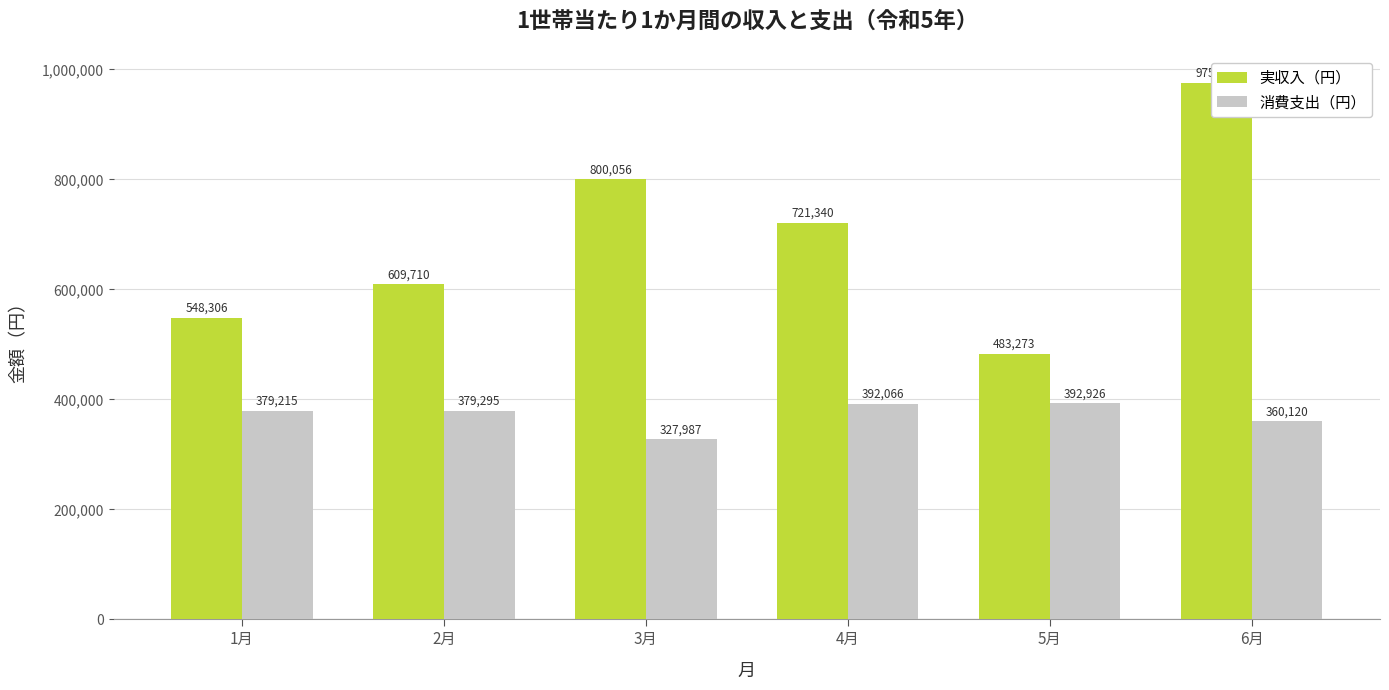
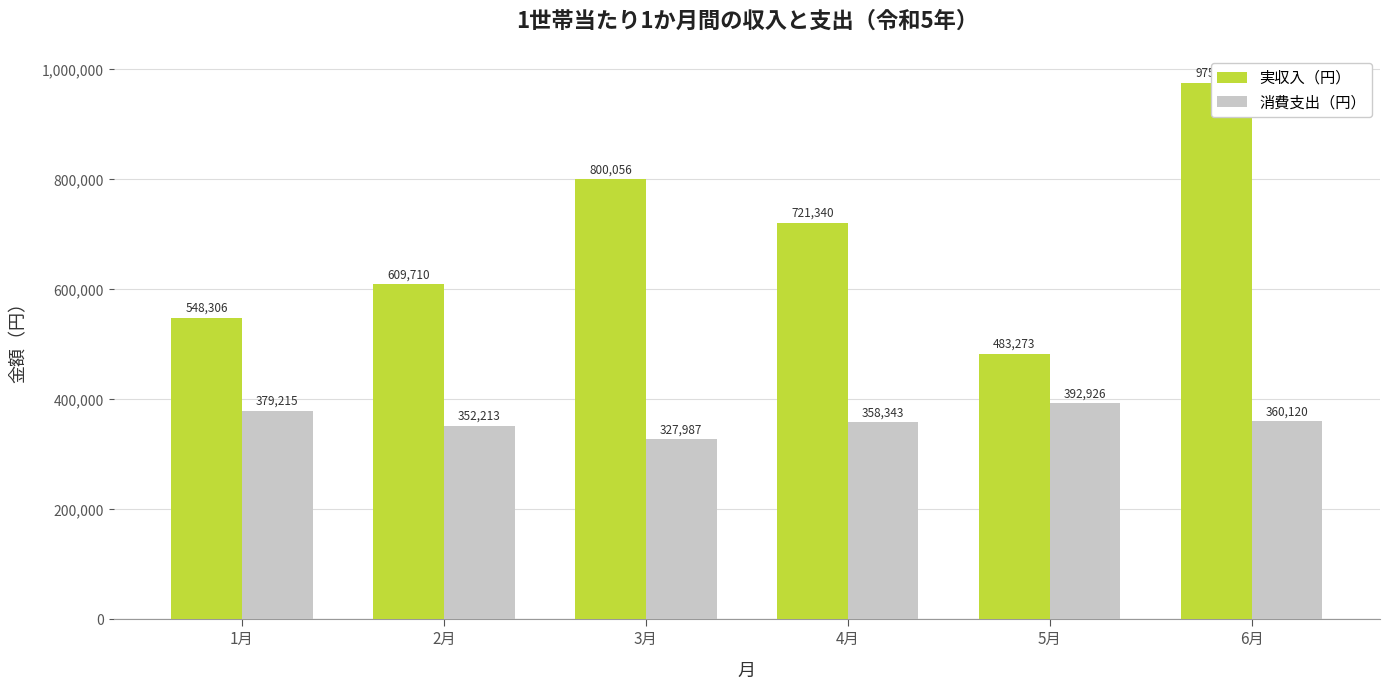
消費支出（円）, 2月: 379,295 -> 352,213
消費支出（円）, 4月: 392,066 -> 358,343
